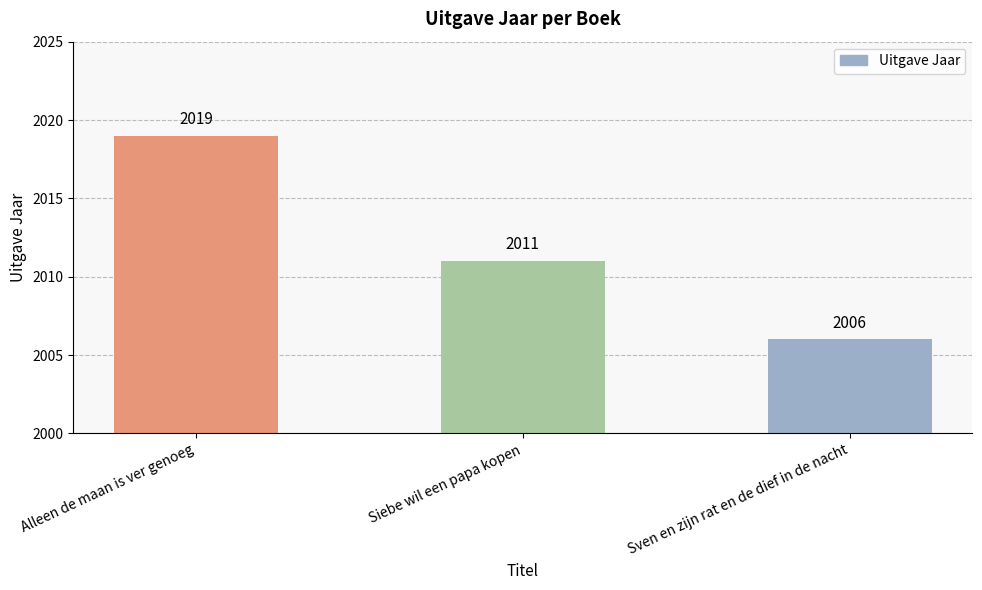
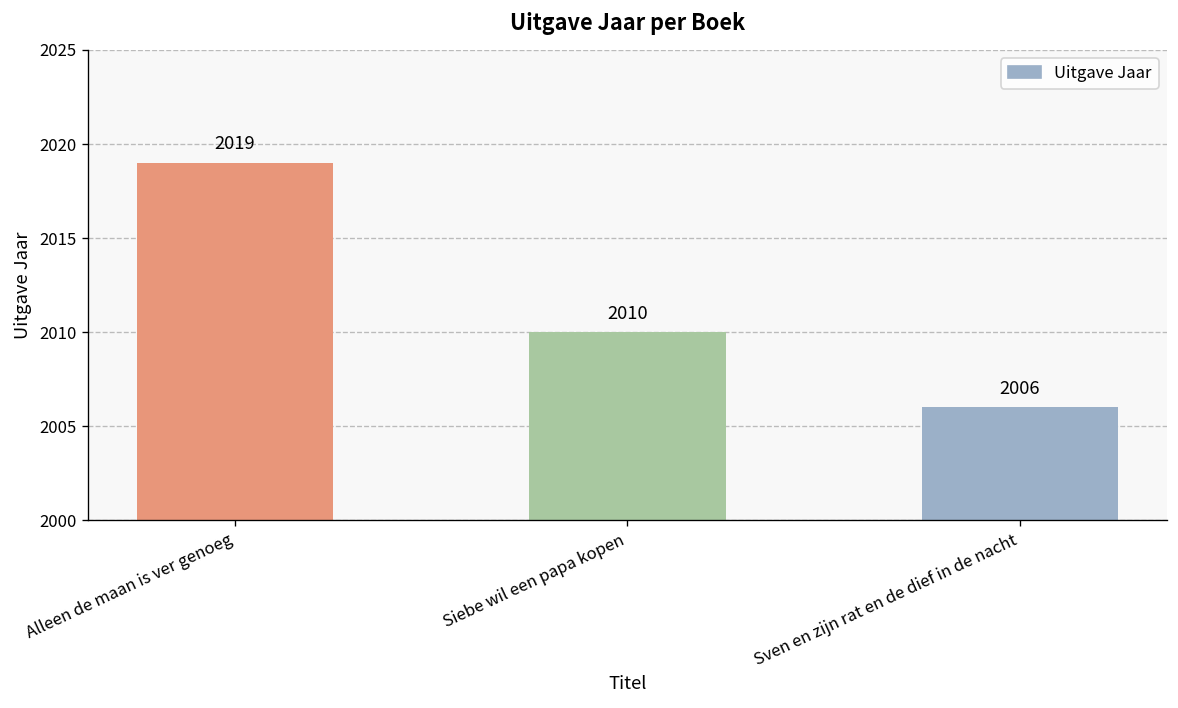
Siebe wil een papa kopen: 2011 -> 2010
